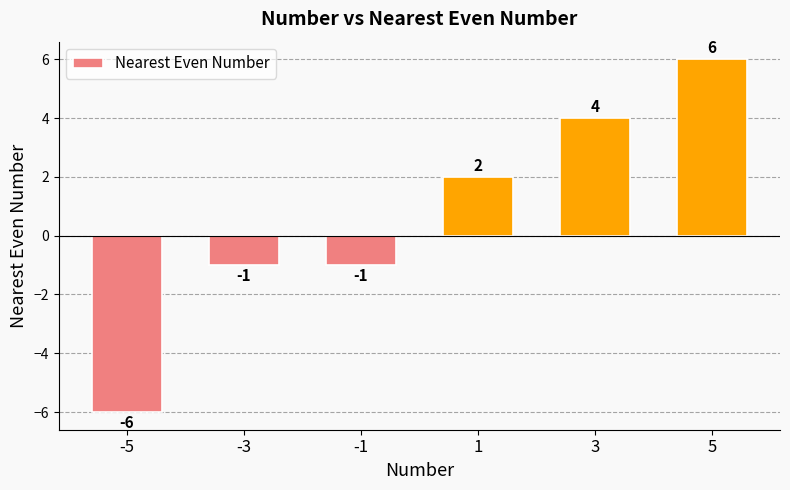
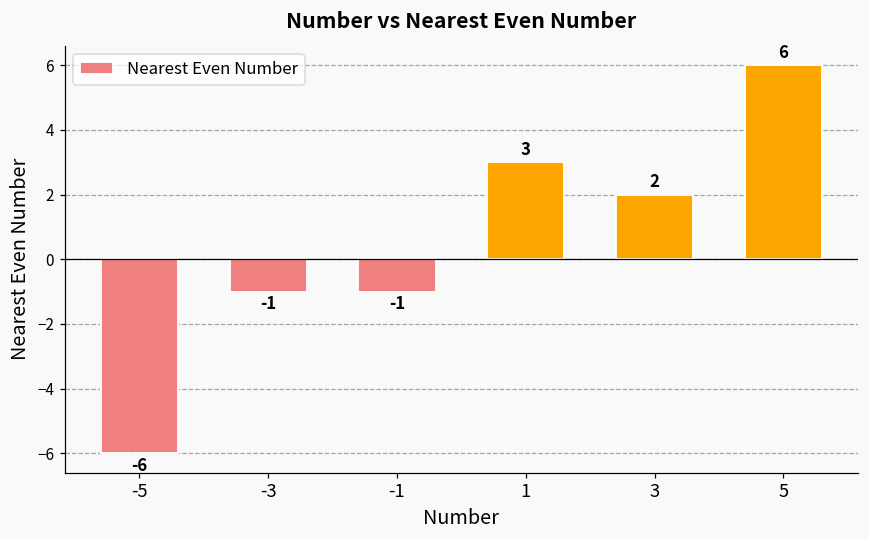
1: 2 -> 3
3: 4 -> 2
